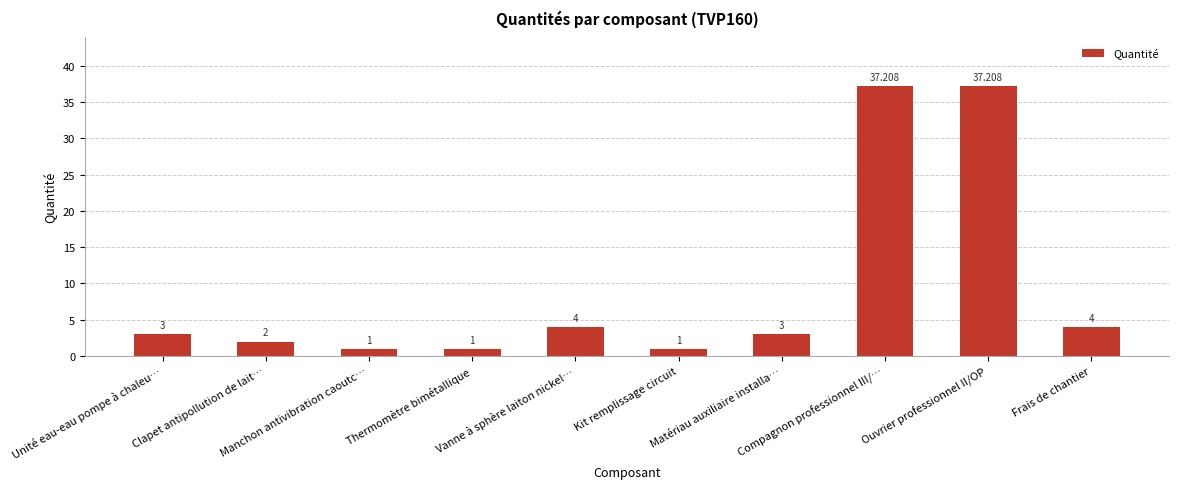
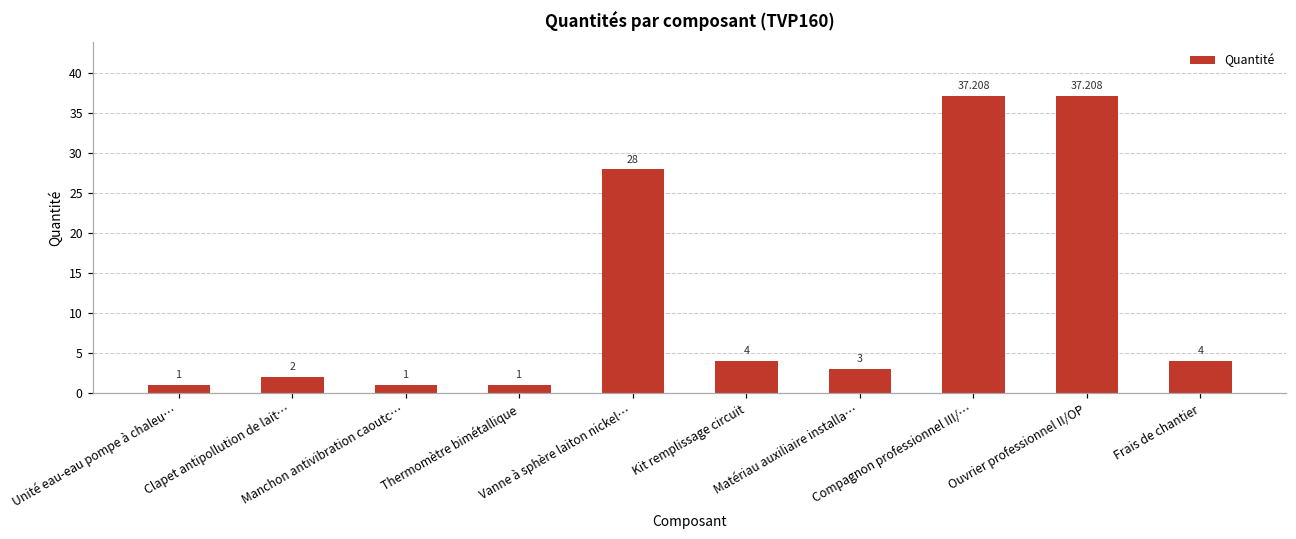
Unité eau-eau pompe à chaleu…: 3 -> 1
Vanne à sphère laiton nickel…: 4 -> 28
Kit remplissage circuit: 1 -> 4
